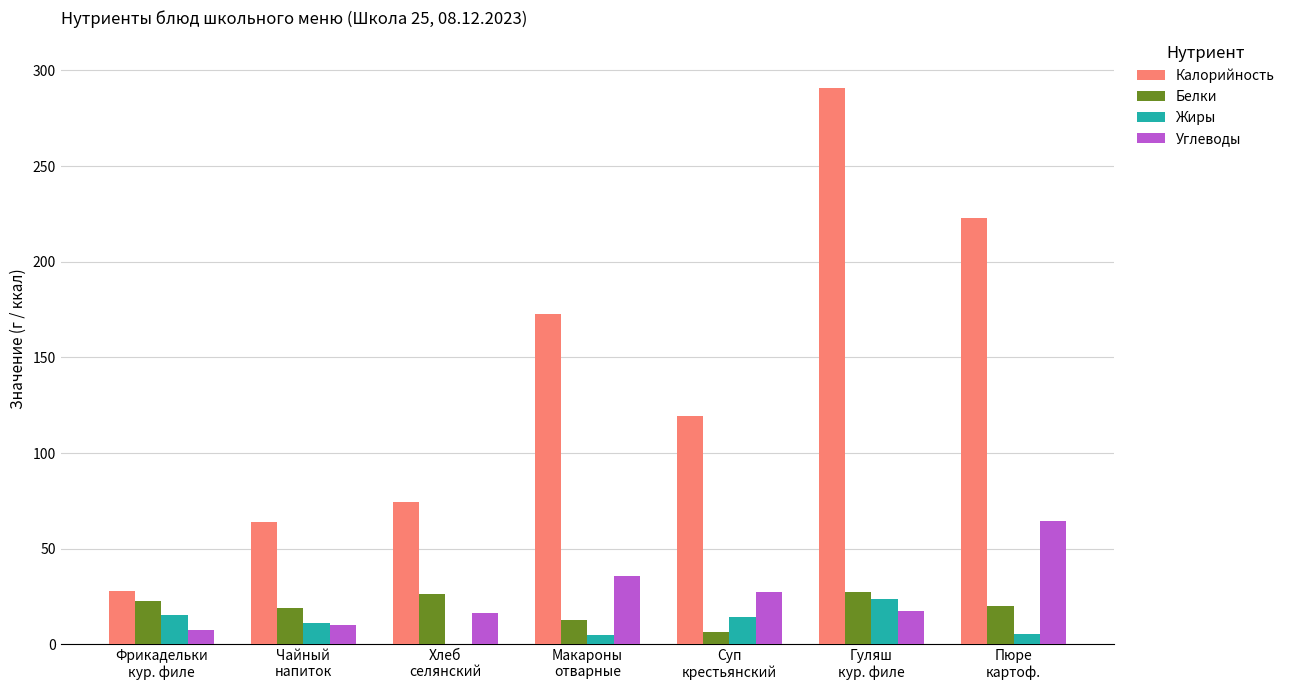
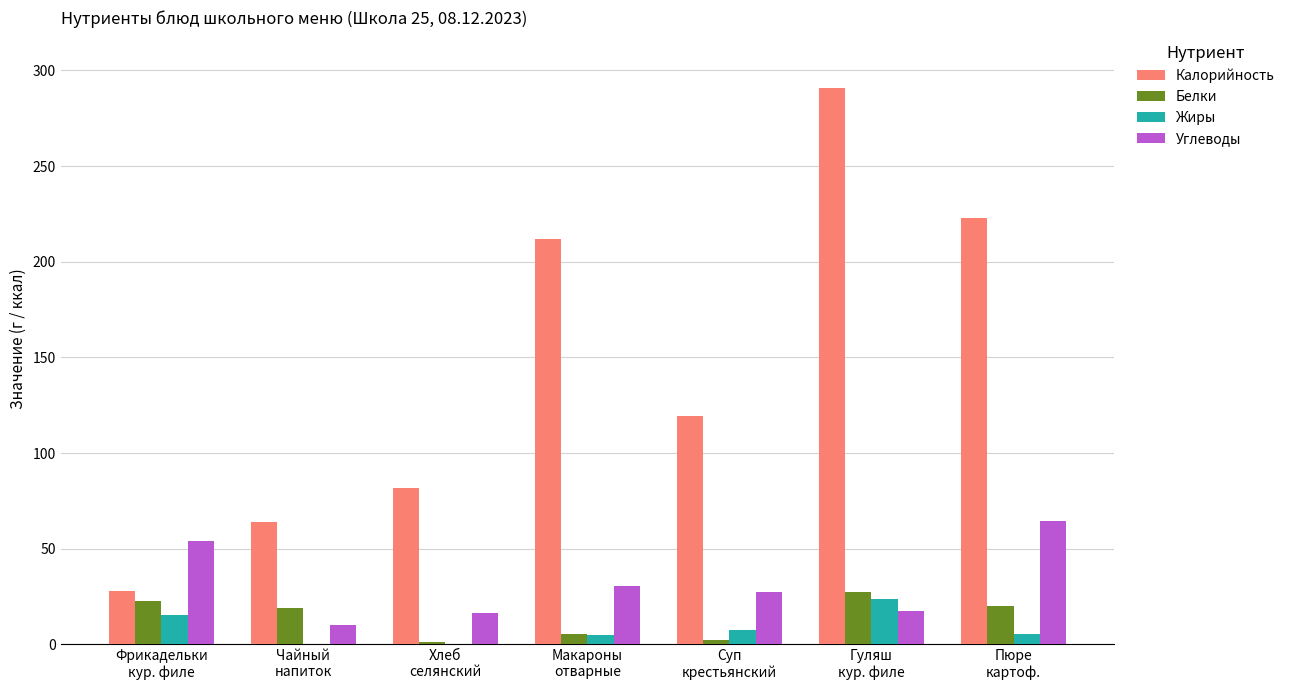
Углеводы, Фрикадельки кур. филе: 8 -> 54
Жиры, Чайный напиток: 11 -> 0
Калорийность, Хлеб селянский: 74 -> 82
Белки, Хлеб селянский: 26 -> 1
Калорийность, Макароны отварные: 173 -> 212
Белки, Макароны отварные: 13 -> 5
Углеводы, Макароны отварные: 35 -> 30
Белки, Суп крестьянский: 7 -> 2
Жиры, Суп крестьянский: 14 -> 7
